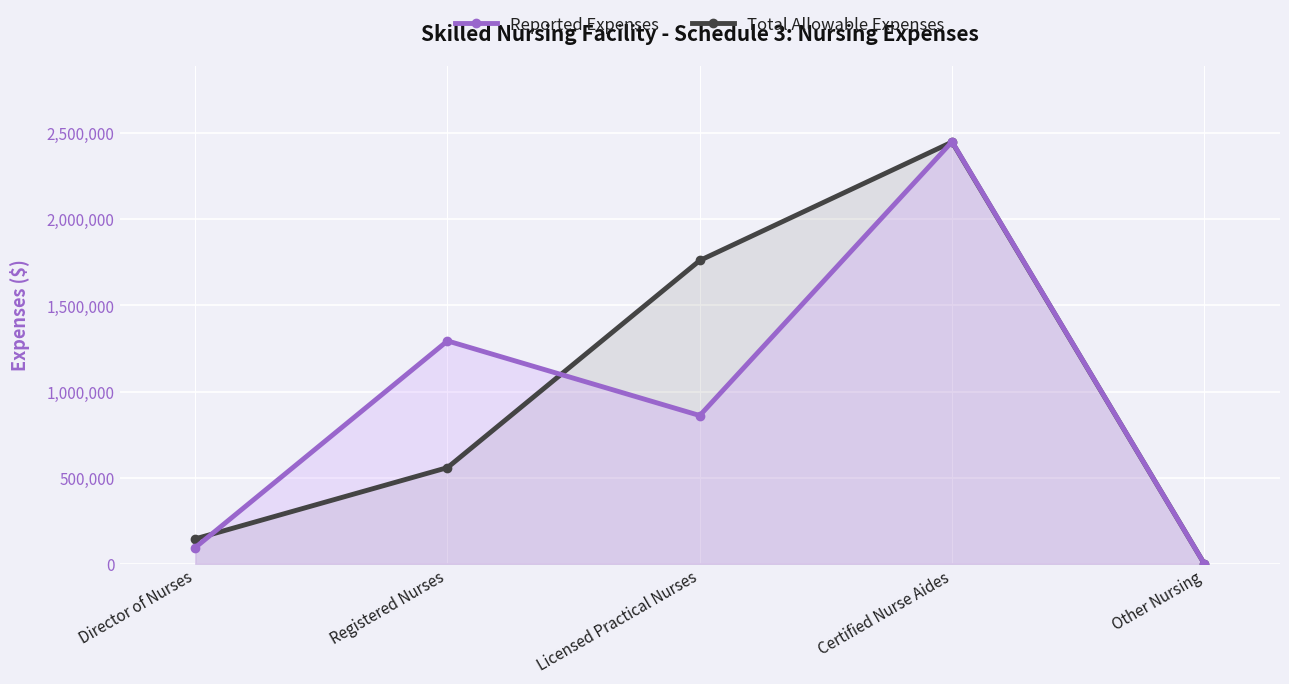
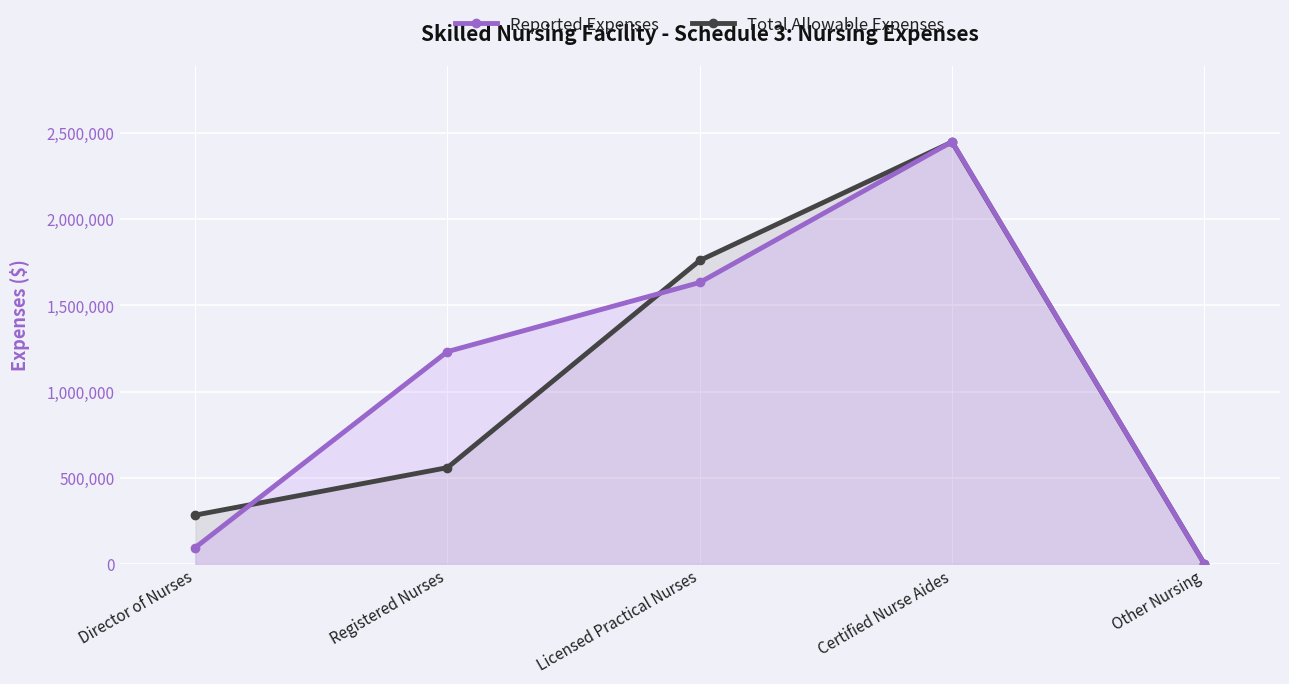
Total Allowable Expenses, Director of Nurses: 140,000 -> 280,000
Reported Expenses, Registered Nurses: 1,290,000 -> 1,230,000
Reported Expenses, Licensed Practical Nurses: 860,000 -> 1,630,000
